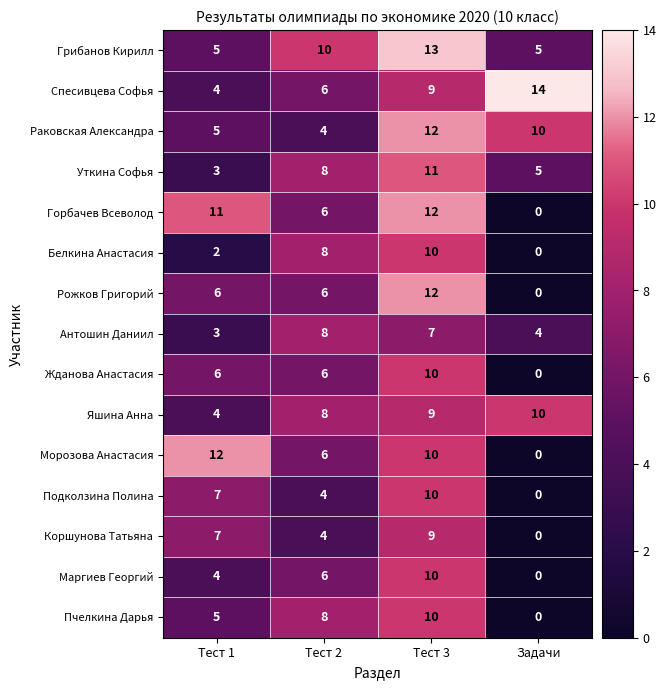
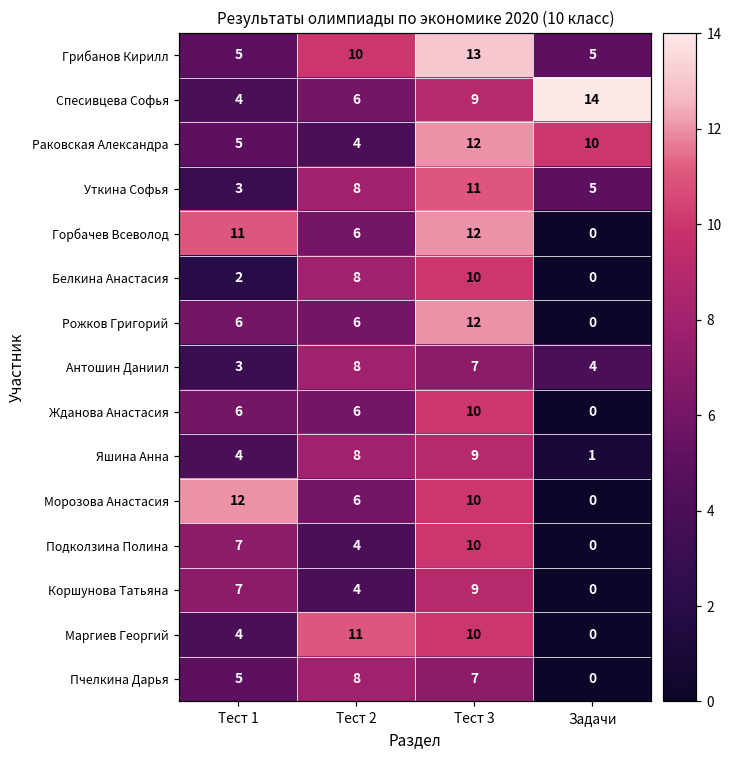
Яшина Анна, Задачи: 10 -> 1
Маргиев Георгий, Тест 2: 6 -> 11
Пчелкина Дарья, Тест 3: 10 -> 7
